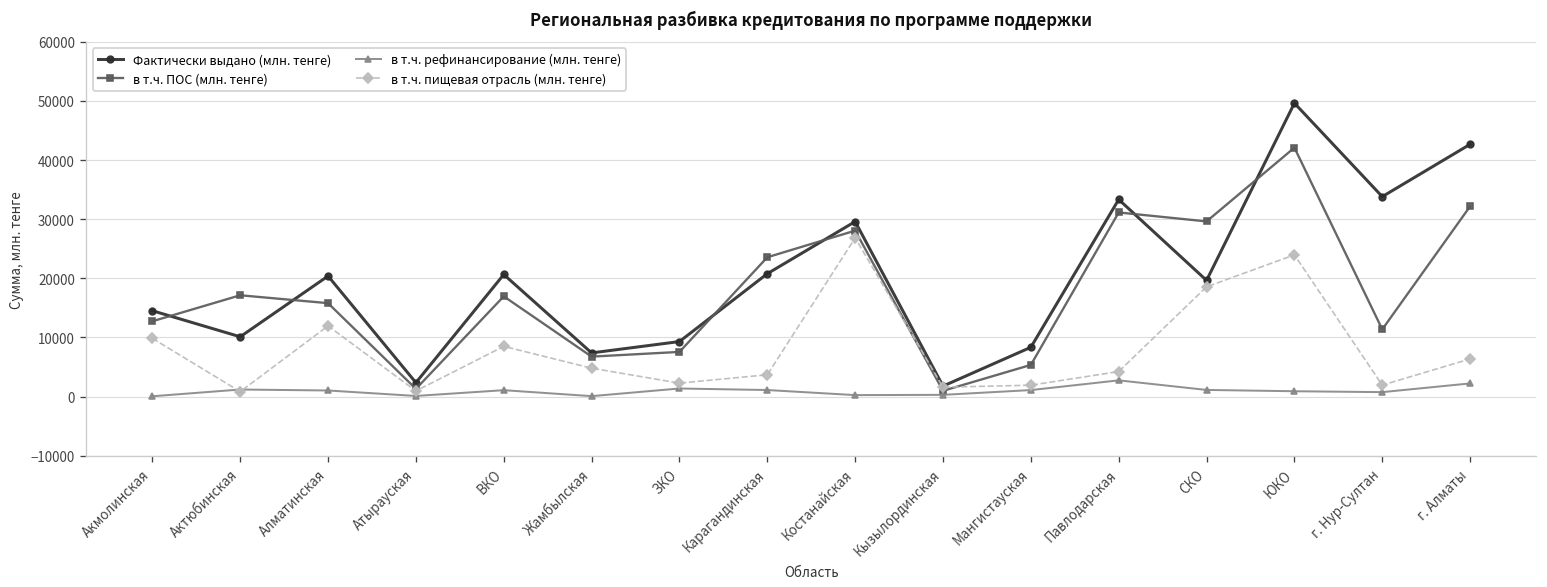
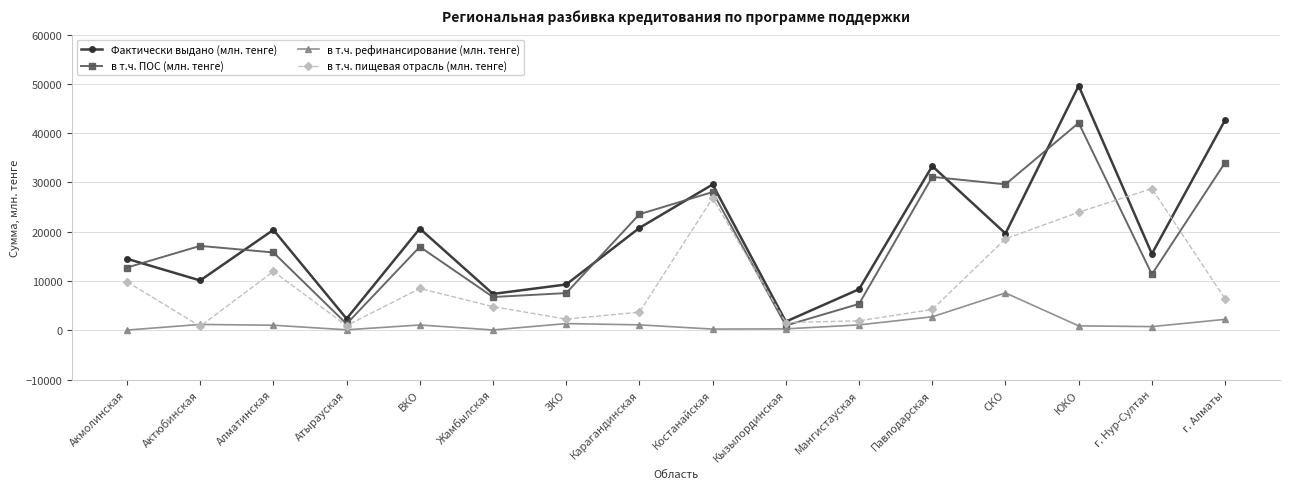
в т.ч. рефинансирование (млн. тенге), СКО: 1000 -> 8000
Фактически выдано (млн. тенге), г. Нур-Султан: 34000 -> 16000
в т.ч. пищевая отрасль (млн. тенге), г. Нур-Султан: 2000 -> 29000
в т.ч. ПОС (млн. тенге), г. Алматы: 32000 -> 34000
